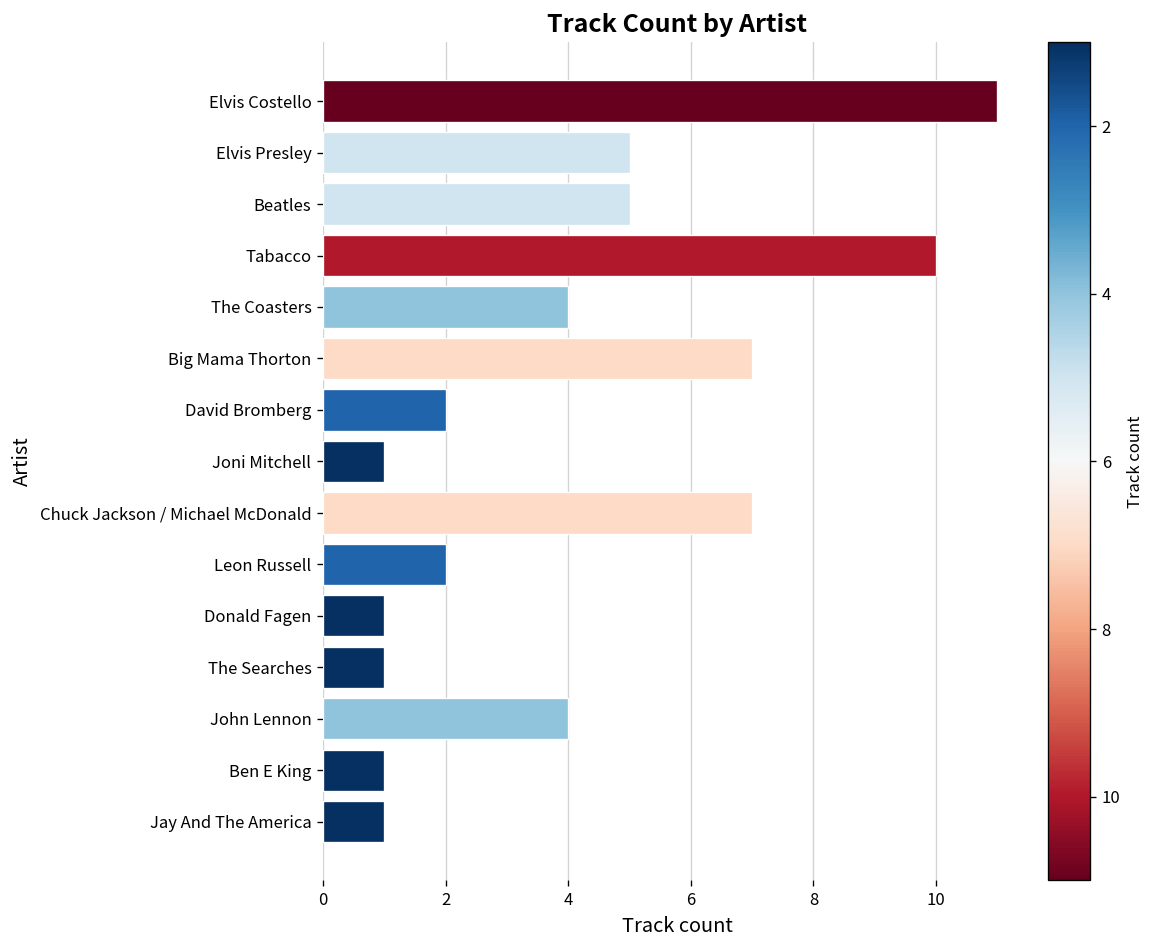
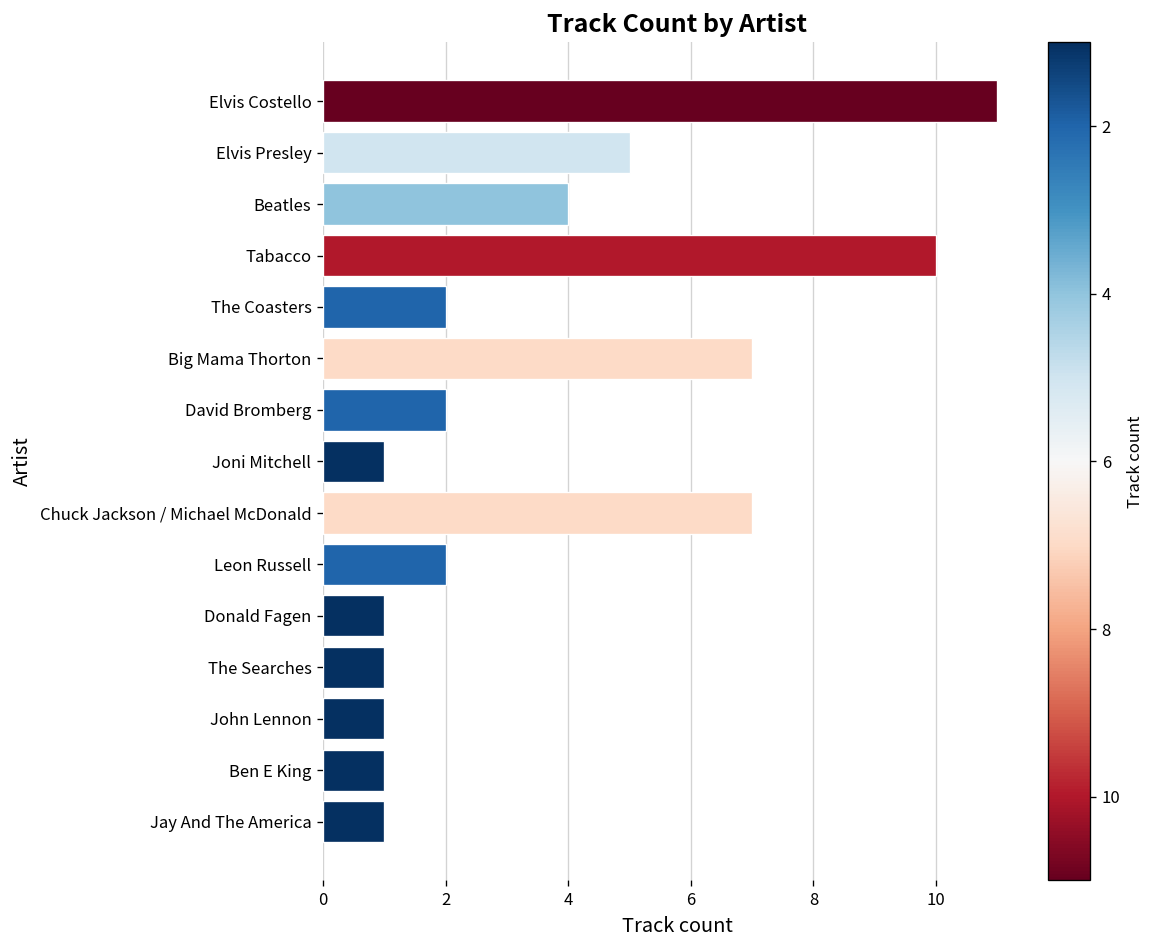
Beatles: 5 -> 4
The Coasters: 4 -> 2
John Lennon: 4 -> 1
